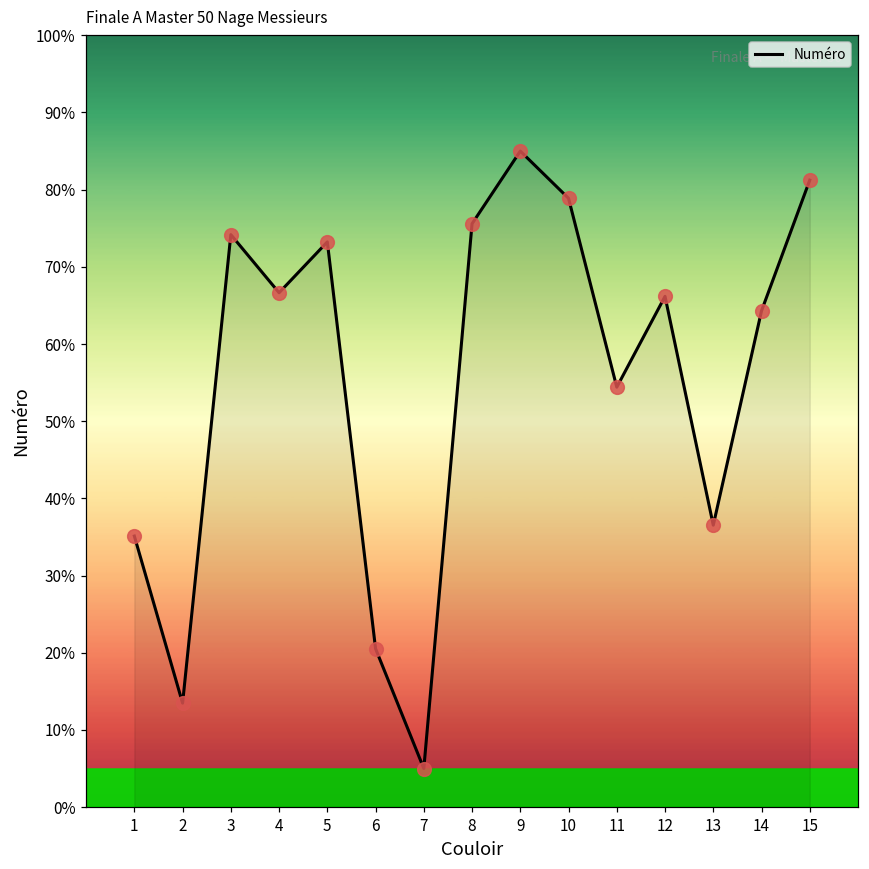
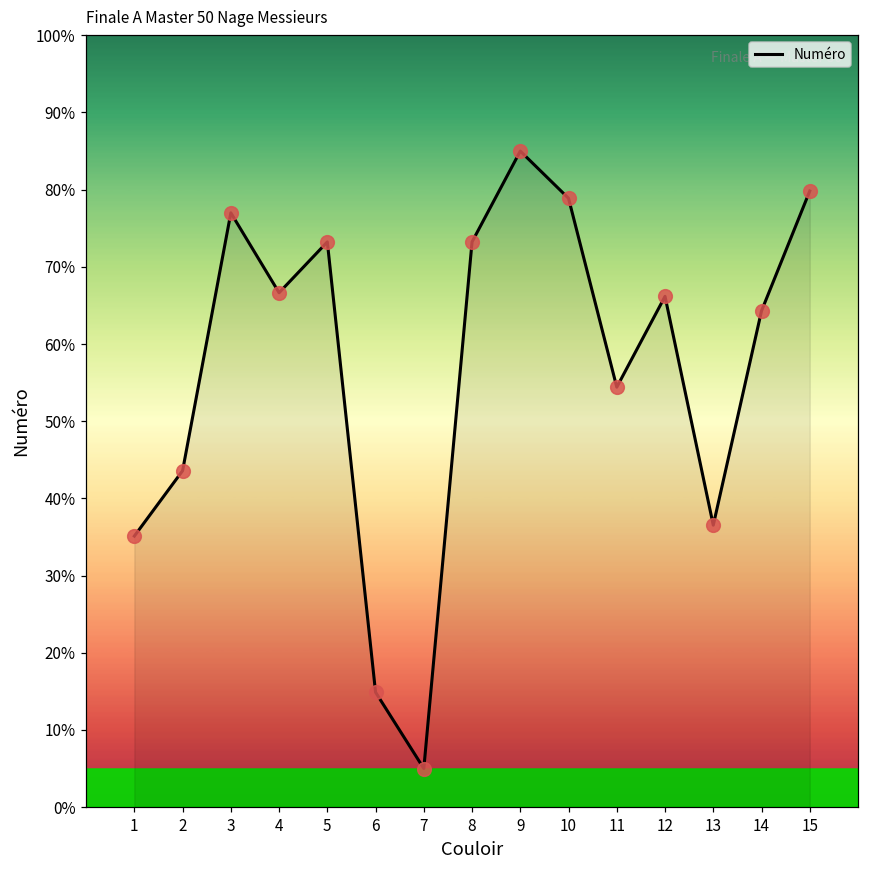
2: 13% -> 44%
3: 74% -> 77%
6: 21% -> 15%
8: 76% -> 73%
15: 81% -> 80%
